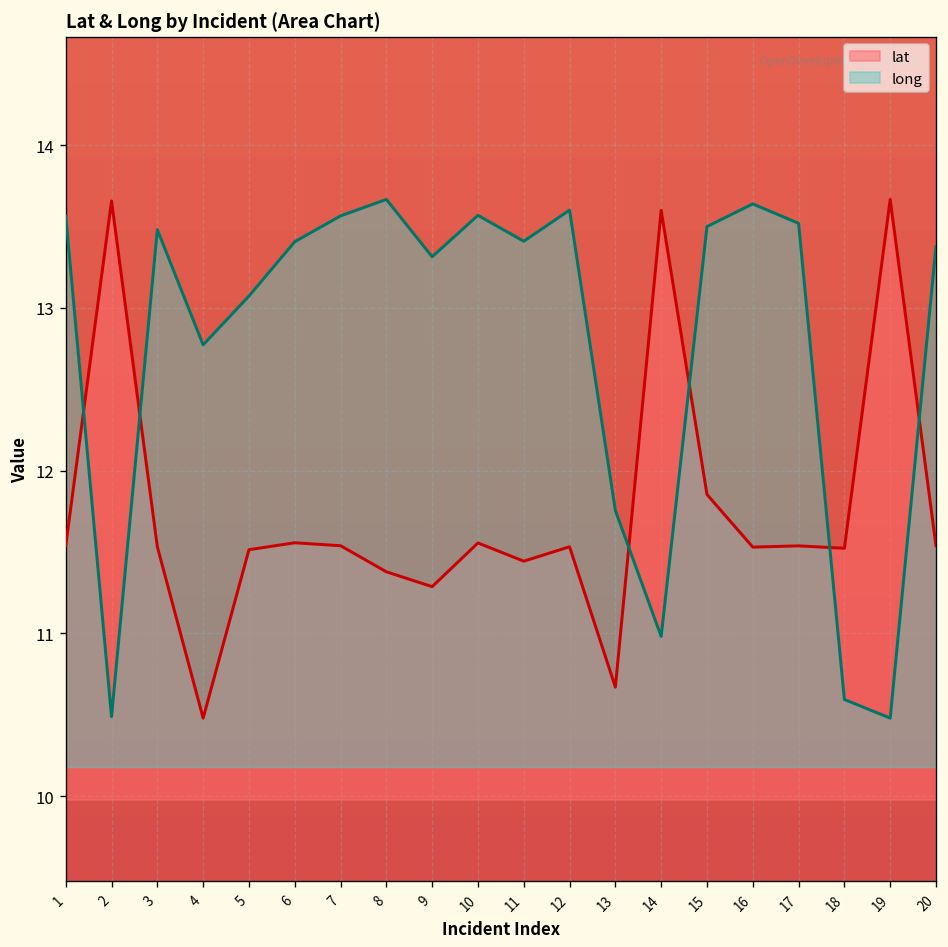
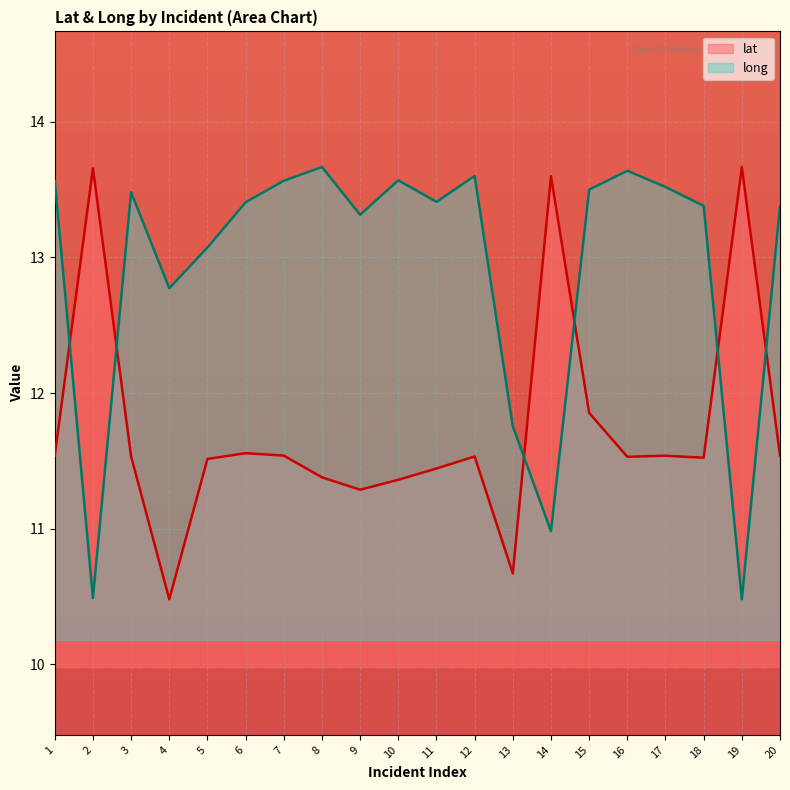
lat, 10: 11.56 -> 11.36
long, 18: 10.59 -> 13.38
